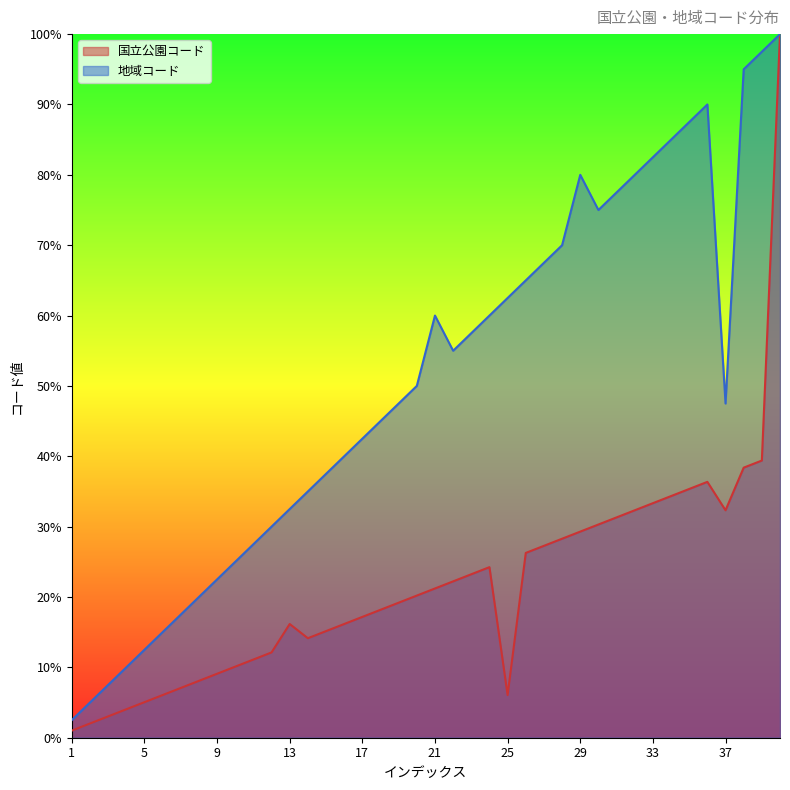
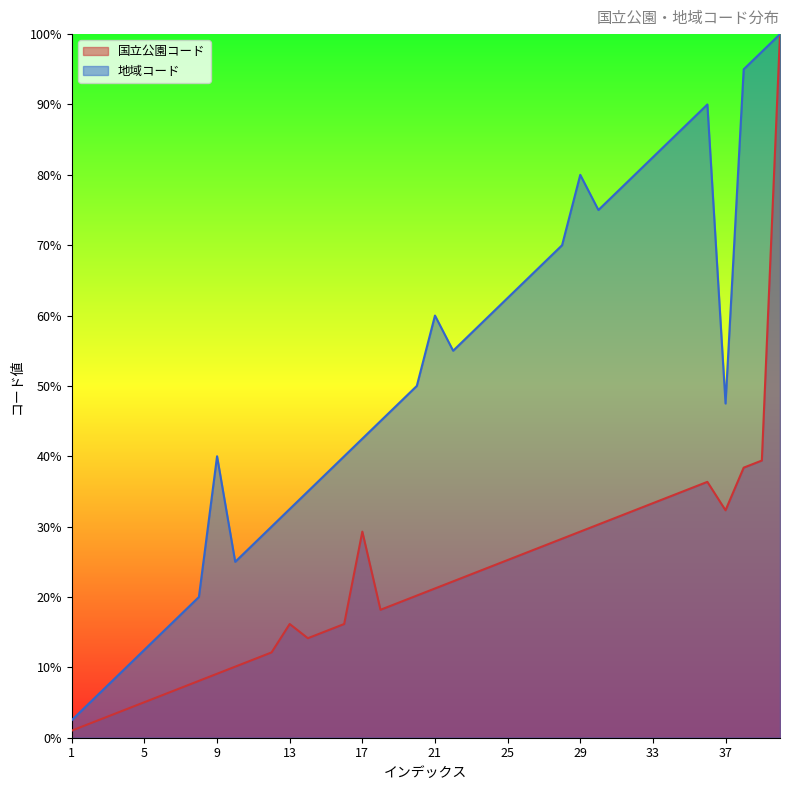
地域コード, 9: 23% -> 40%
国立公園コード, 17: 17% -> 29%
国立公園コード, 25: 6% -> 25%
